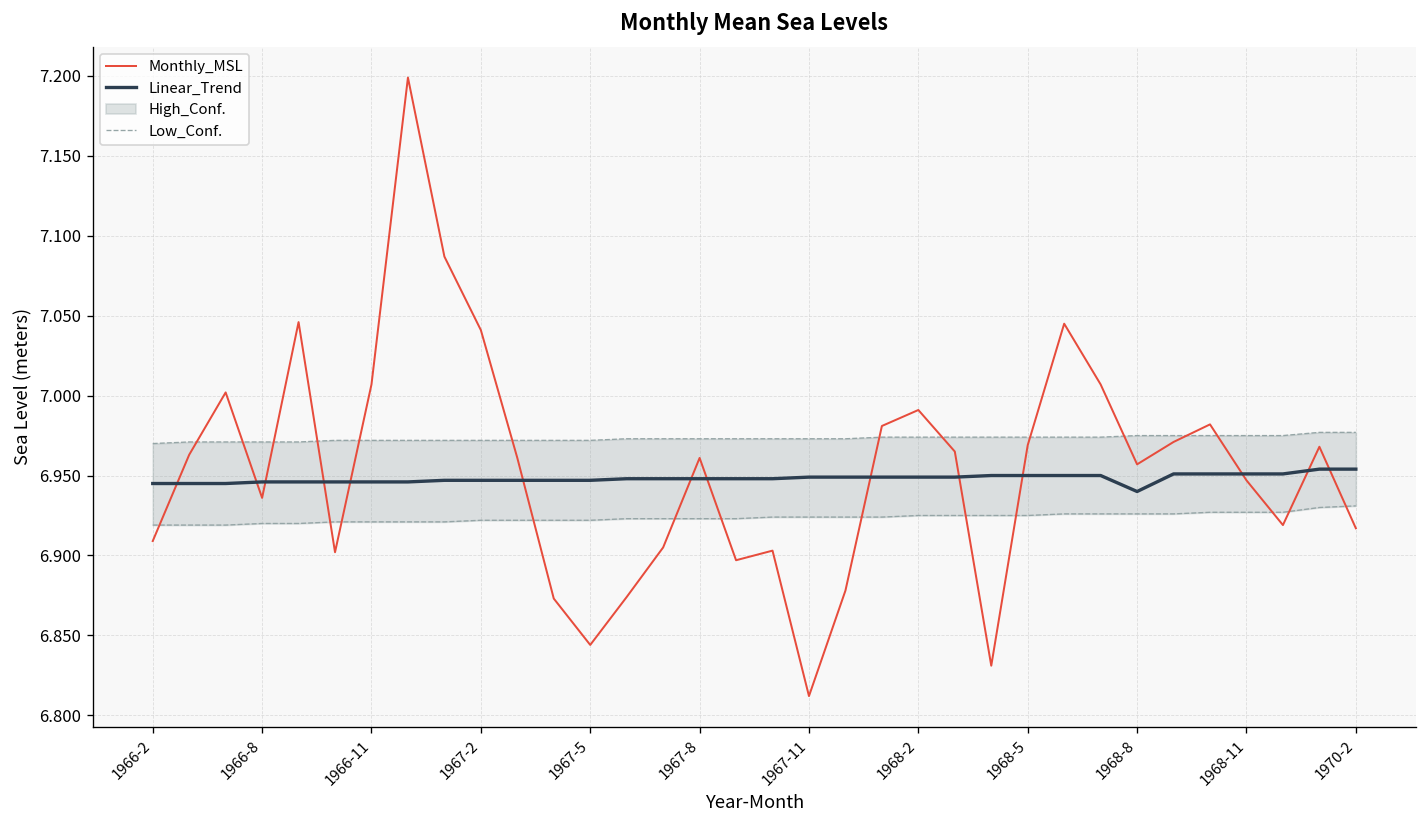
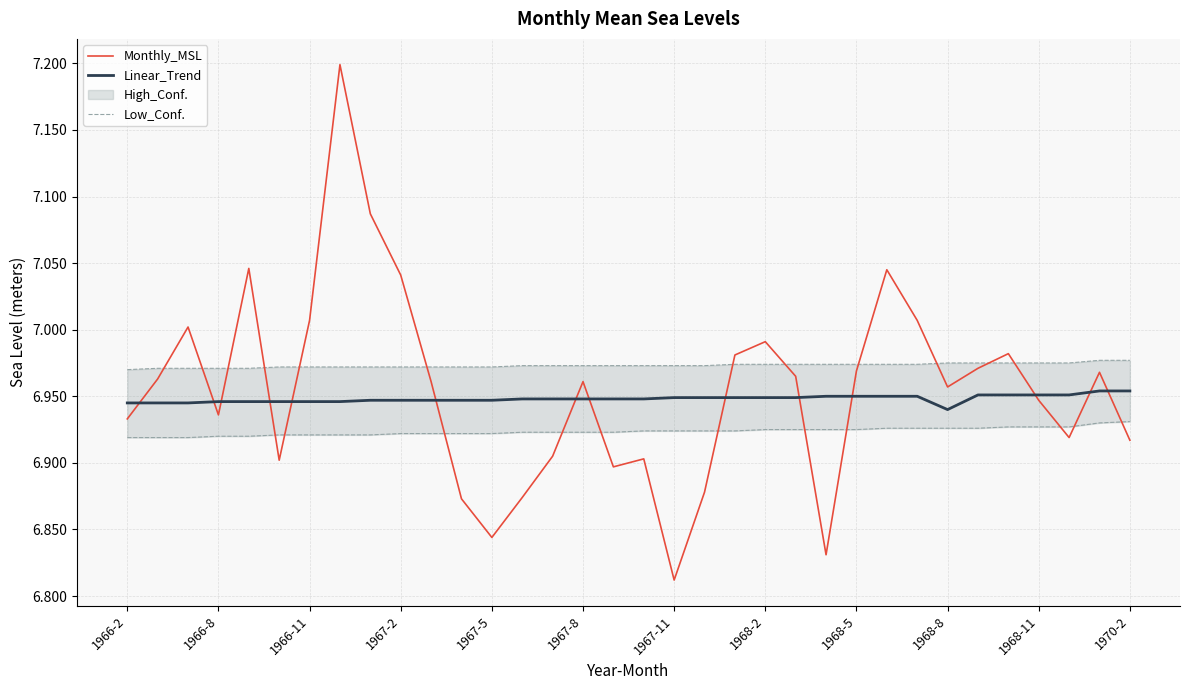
Monthly_MSL, 1966-2: 6.909 -> 6.933
